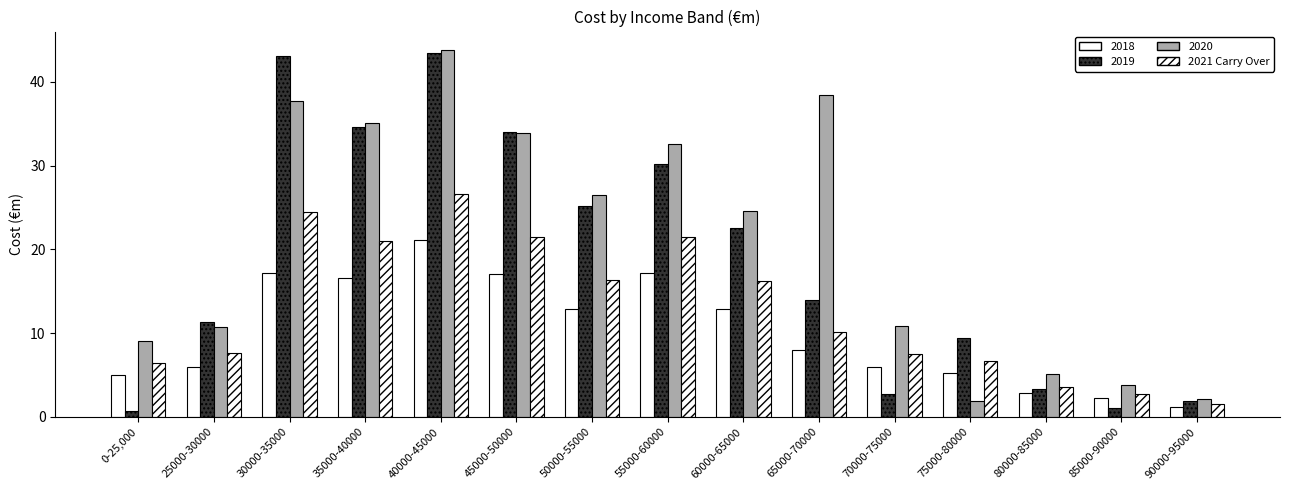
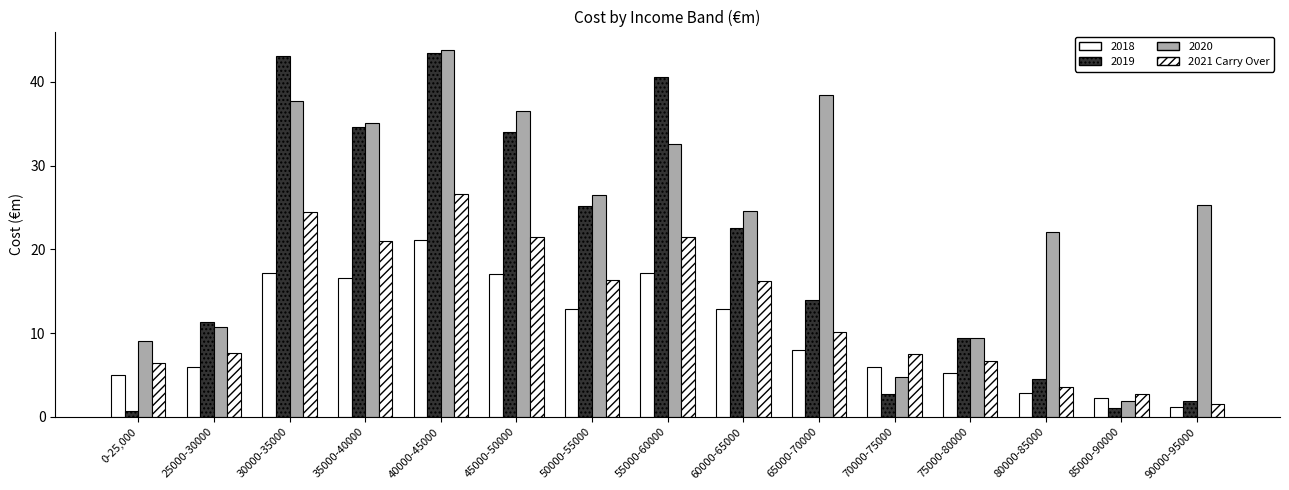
2020, 45000-50000: 34 -> 36
2019, 55000-60000: 30 -> 41
2020, 70000-75000: 11 -> 5
2020, 75000-80000: 2 -> 9
2019, 80000-85000: 3 -> 5
2020, 80000-85000: 5 -> 22
2020, 85000-90000: 4 -> 2
2020, 90000-95000: 2 -> 25
